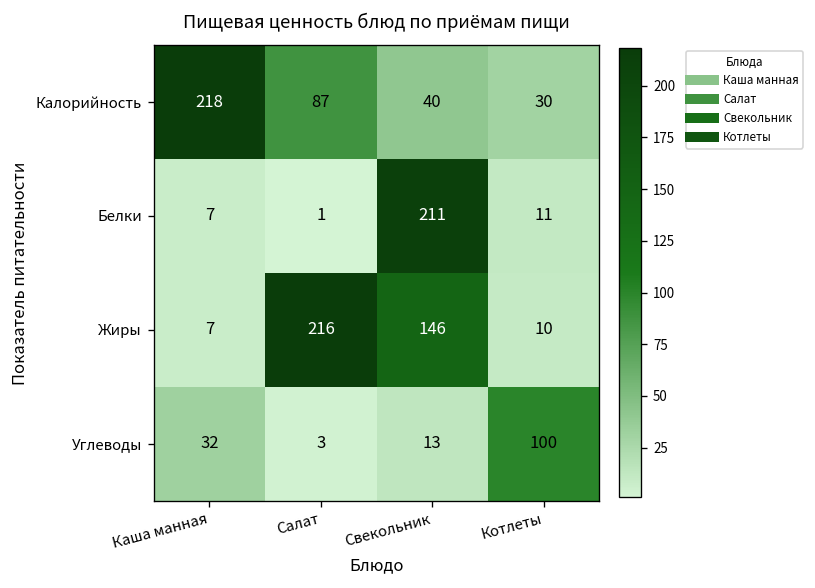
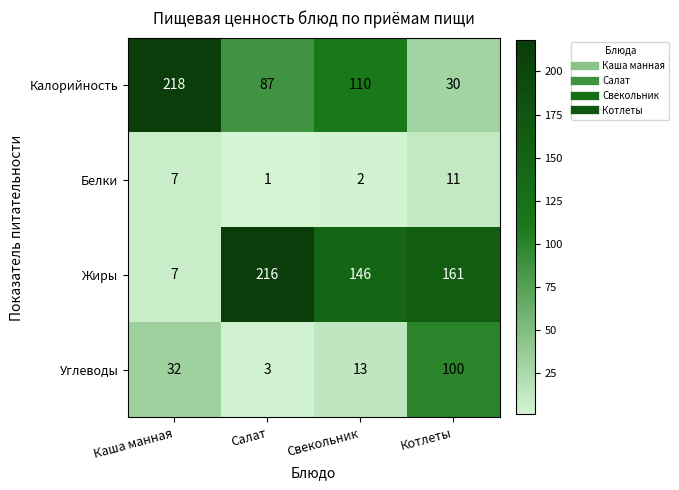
Калорийность, Свекольник: 40 -> 110
Белки, Свекольник: 211 -> 2
Жиры, Котлеты: 10 -> 161
